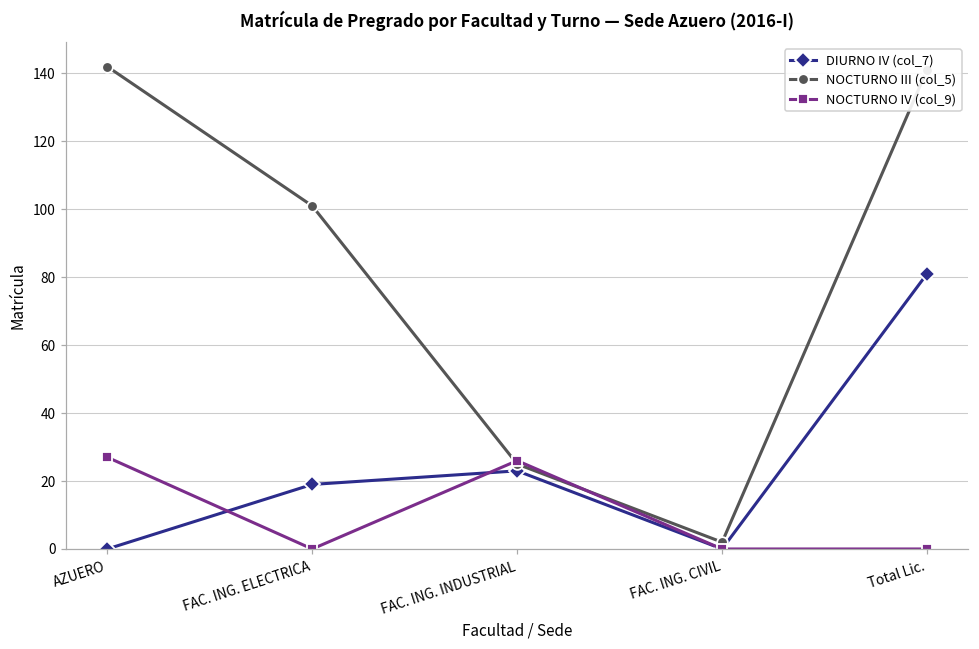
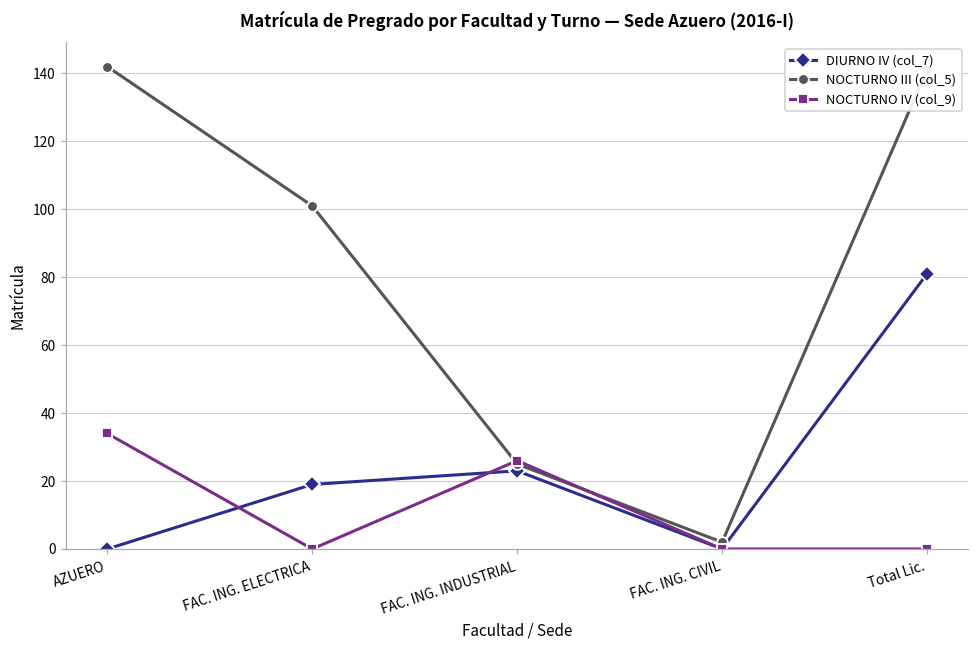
NOCTURNO IV (col_9), AZUERO: 27 -> 34
